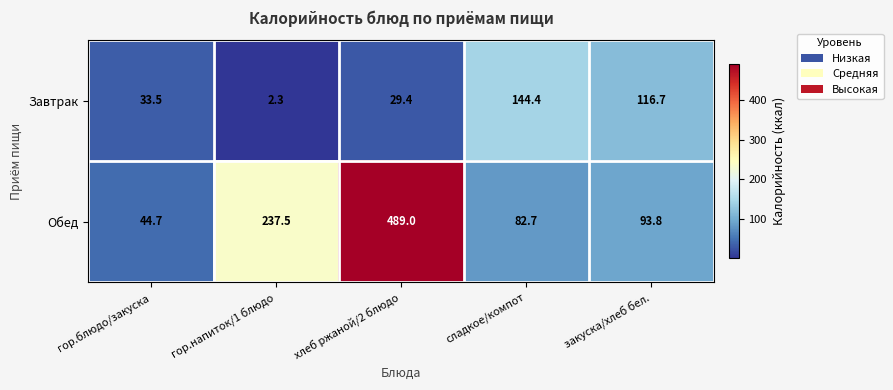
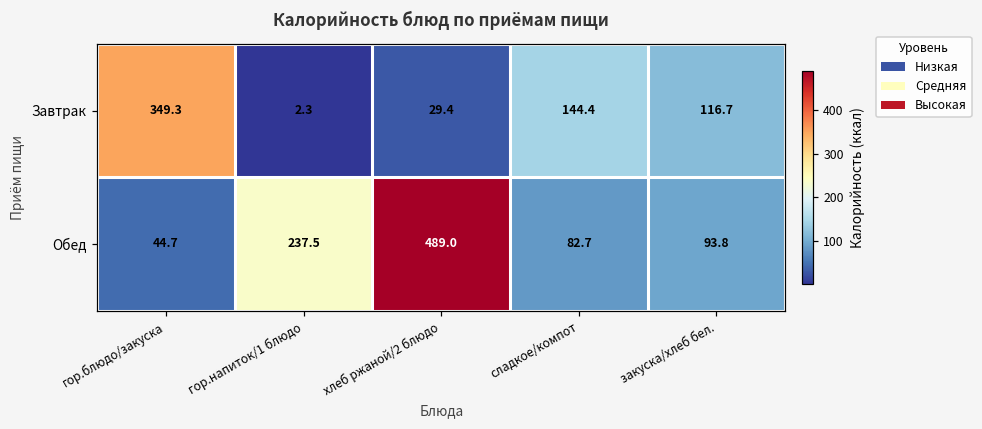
Завтрак, гор.блюдо/закуска: 33.5 -> 349.3
